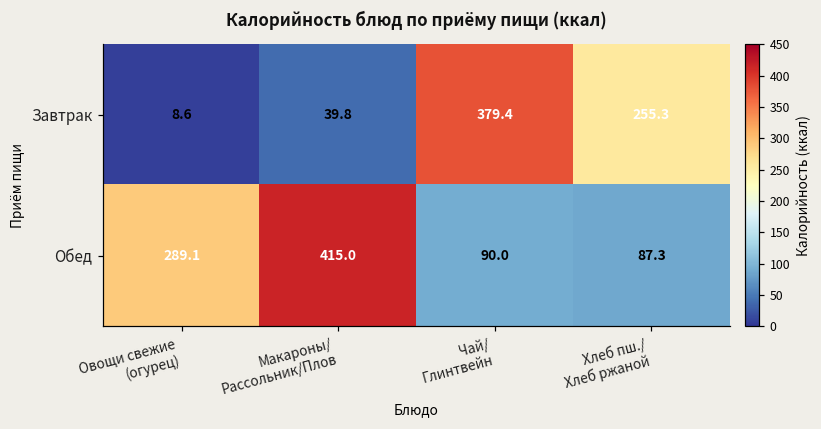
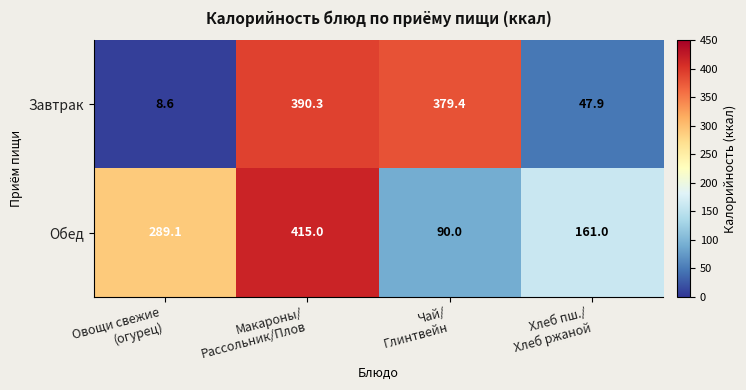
Завтрак, Макароны/ Рассольник/Плов: 39.8 -> 390.3
Завтрак, Хлеб пш./ Хлеб ржаной: 255.3 -> 47.9
Обед, Хлеб пш./ Хлеб ржаной: 87.3 -> 161.0
